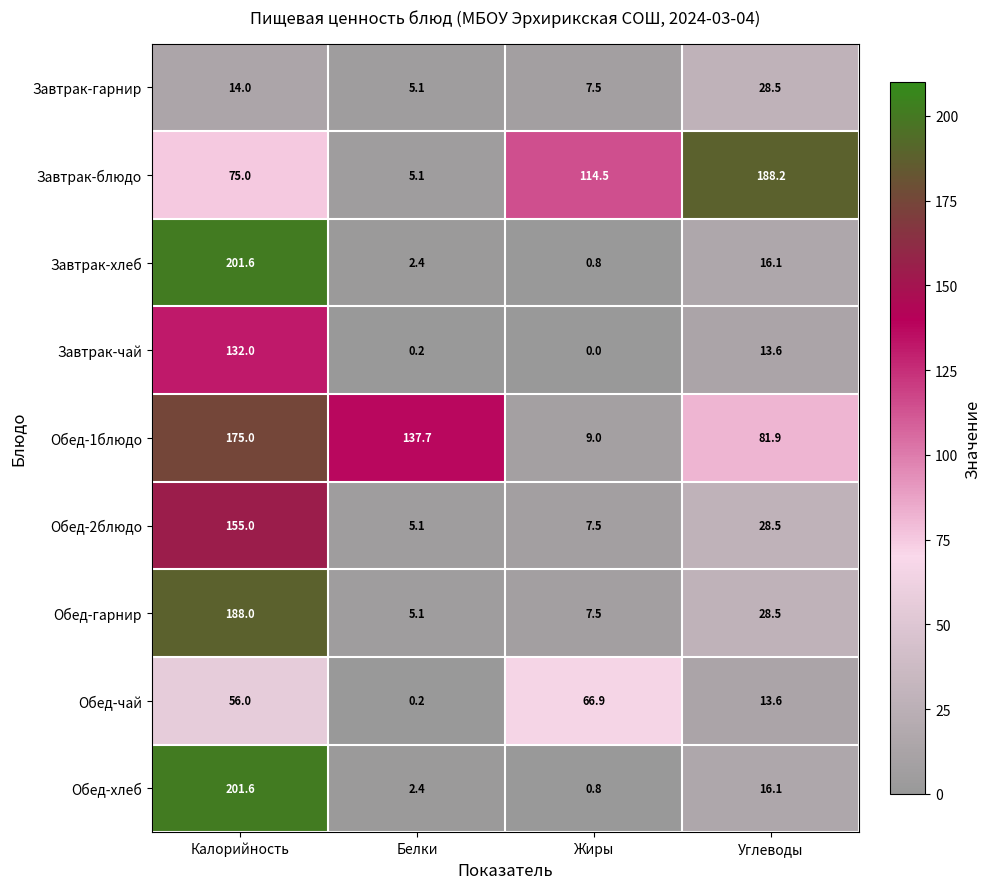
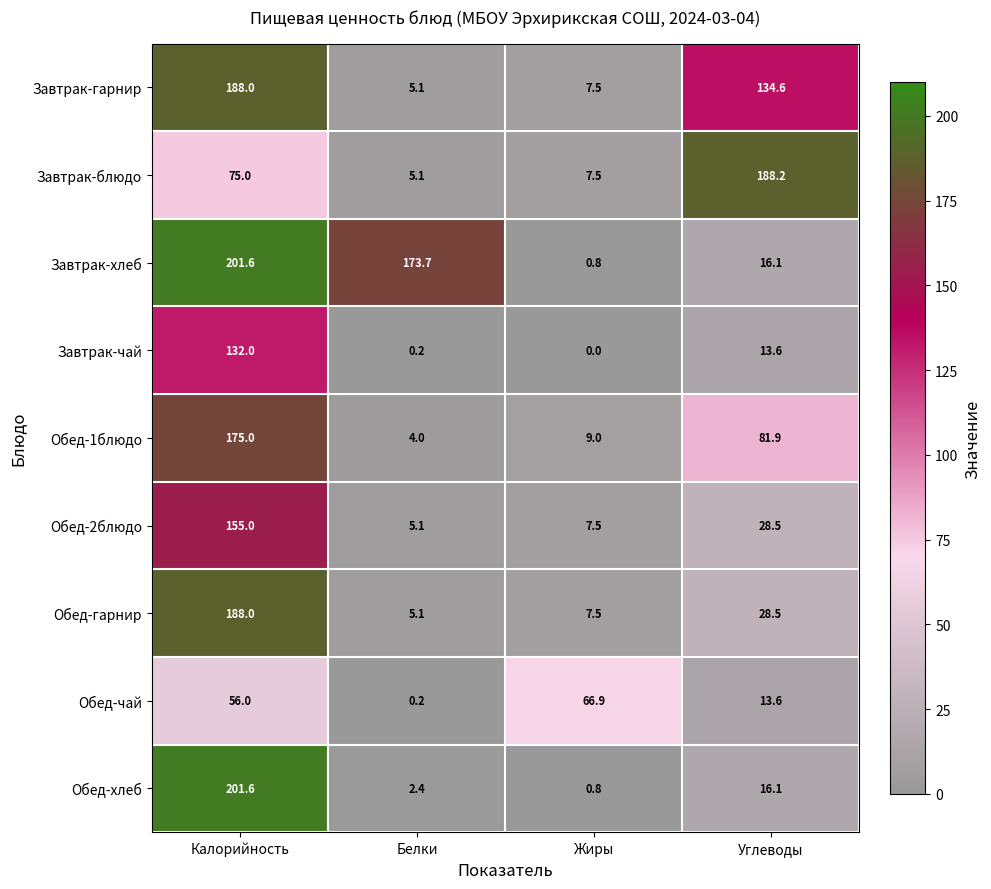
Завтрак-гарнир, Калорийность: 14.0 -> 188.0
Завтрак-гарнир, Углеводы: 28.5 -> 134.6
Завтрак-блюдо, Жиры: 114.5 -> 7.5
Завтрак-хлеб, Белки: 2.4 -> 173.7
Обед-1блюдо, Белки: 137.7 -> 4.0
